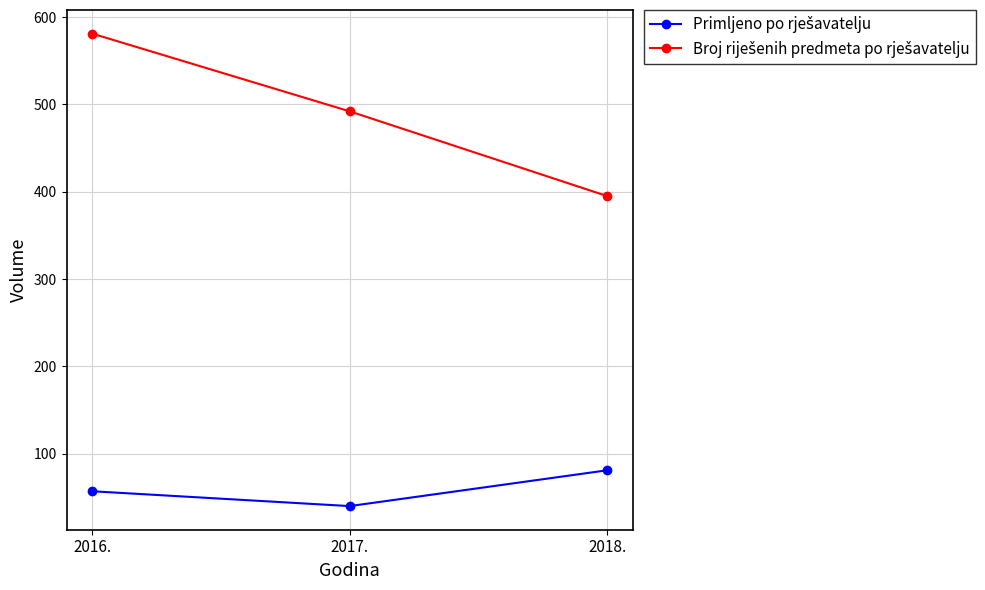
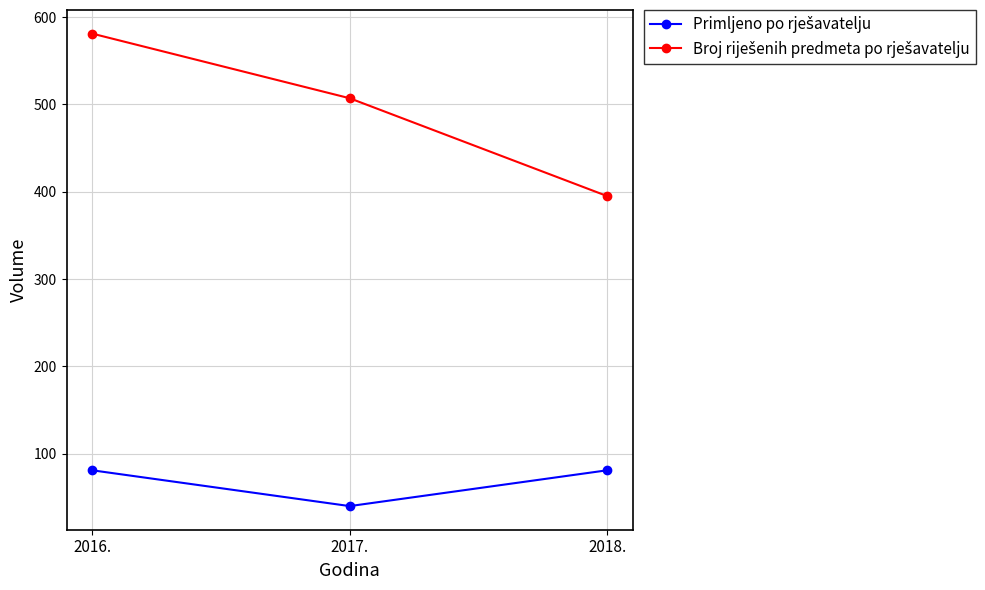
Primljeno po rješavatelju, 2016.: 60 -> 80
Broj riješenih predmeta po rješavatelju, 2017.: 490 -> 510
